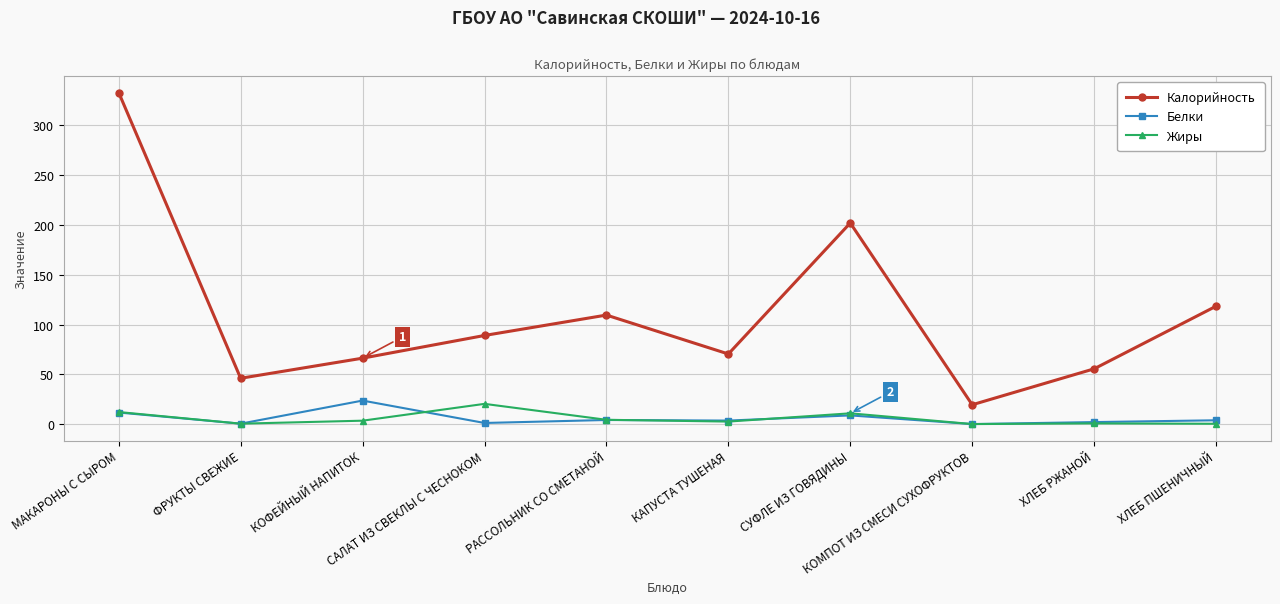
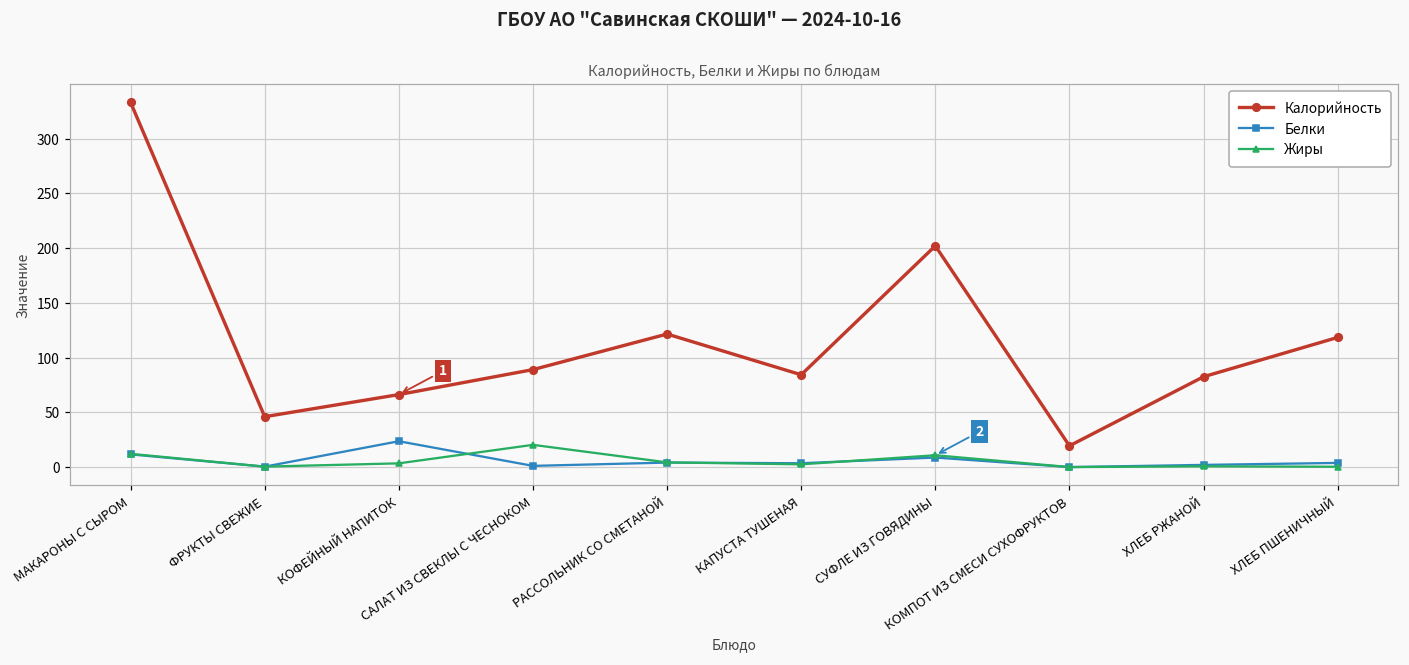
Калорийность, РАССОЛЬНИК СО СМЕТАНОЙ: 110 -> 120
Калорийность, КАПУСТА ТУШЕНАЯ: 70 -> 80
Калорийность, ХЛЕБ РЖАНОЙ: 60 -> 80
